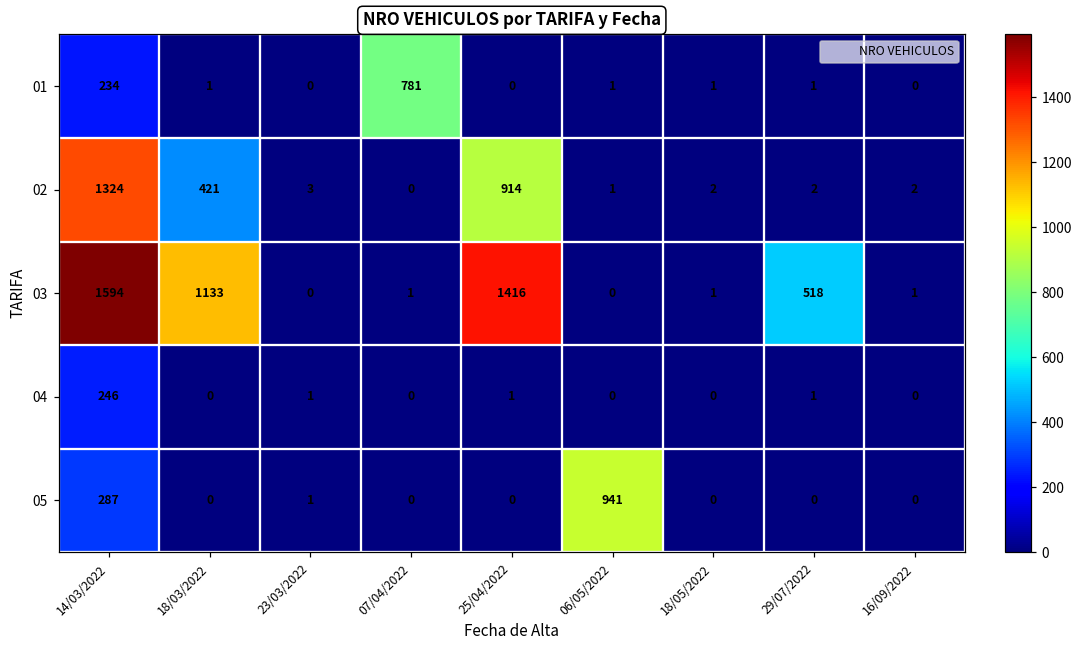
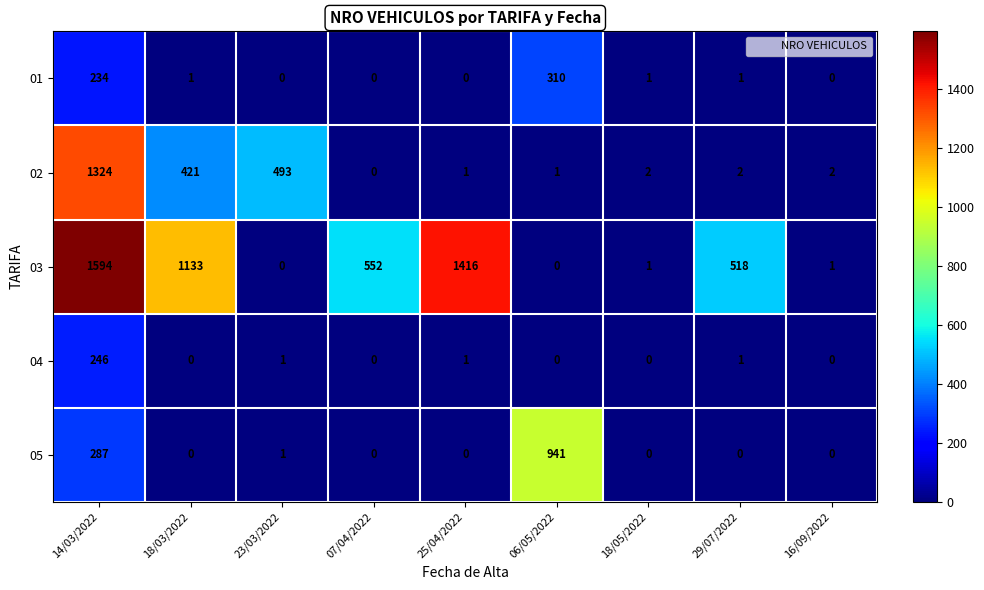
01, 07/04/2022: 781 -> 0
01, 06/05/2022: 1 -> 310
02, 23/03/2022: 3 -> 493
02, 25/04/2022: 914 -> 1
03, 07/04/2022: 1 -> 552
